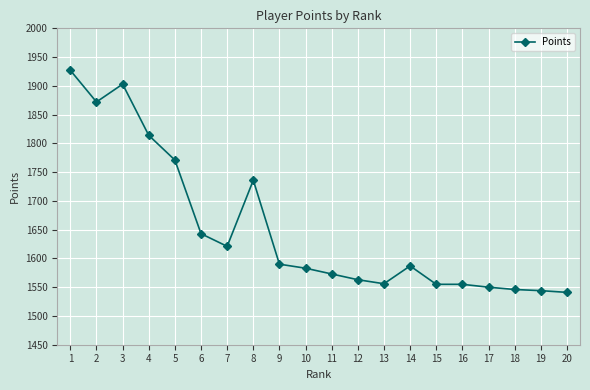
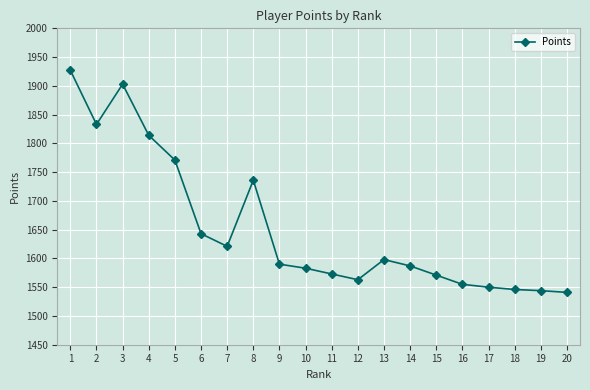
2: 1870 -> 1830
13: 1560 -> 1600
15: 1560 -> 1570
